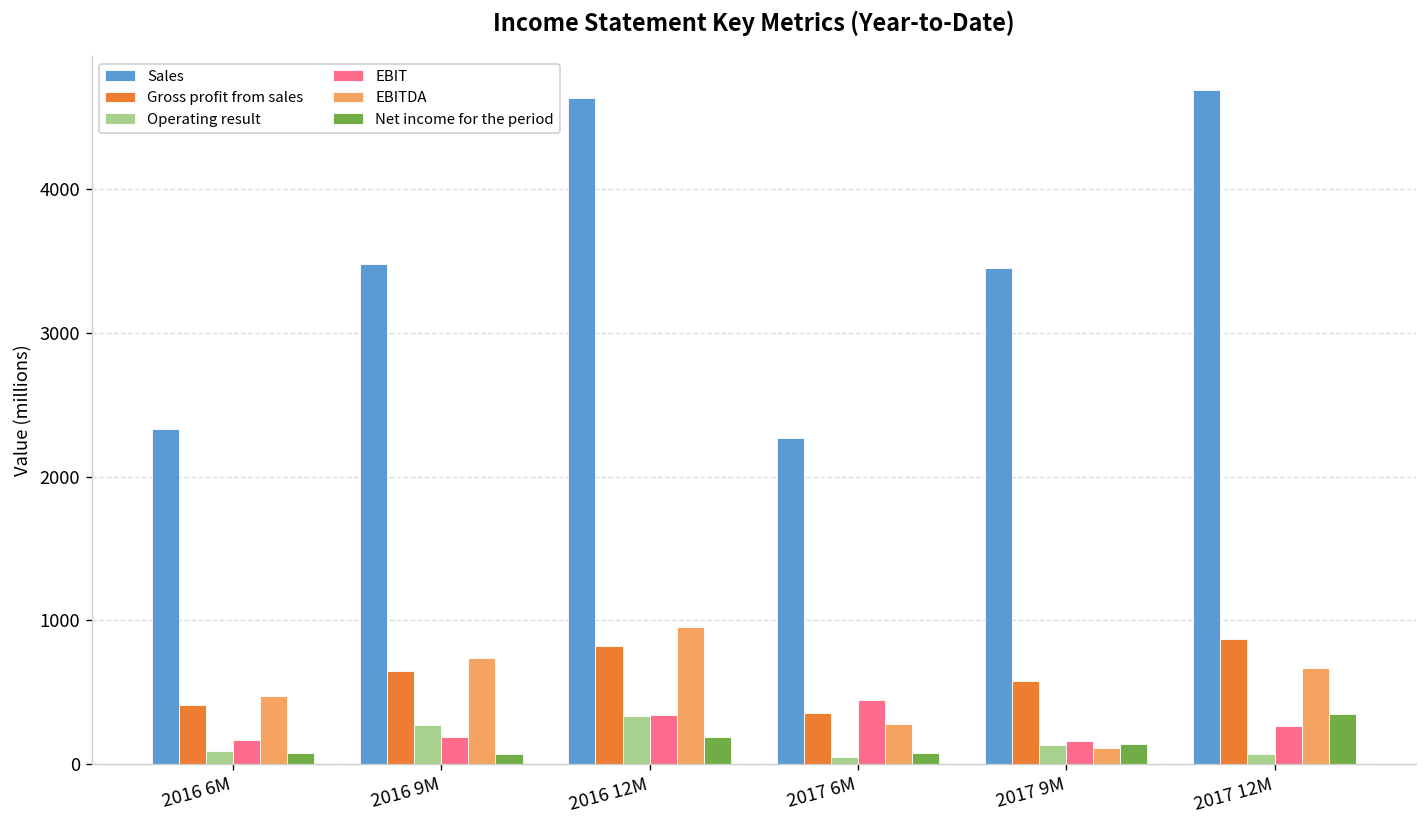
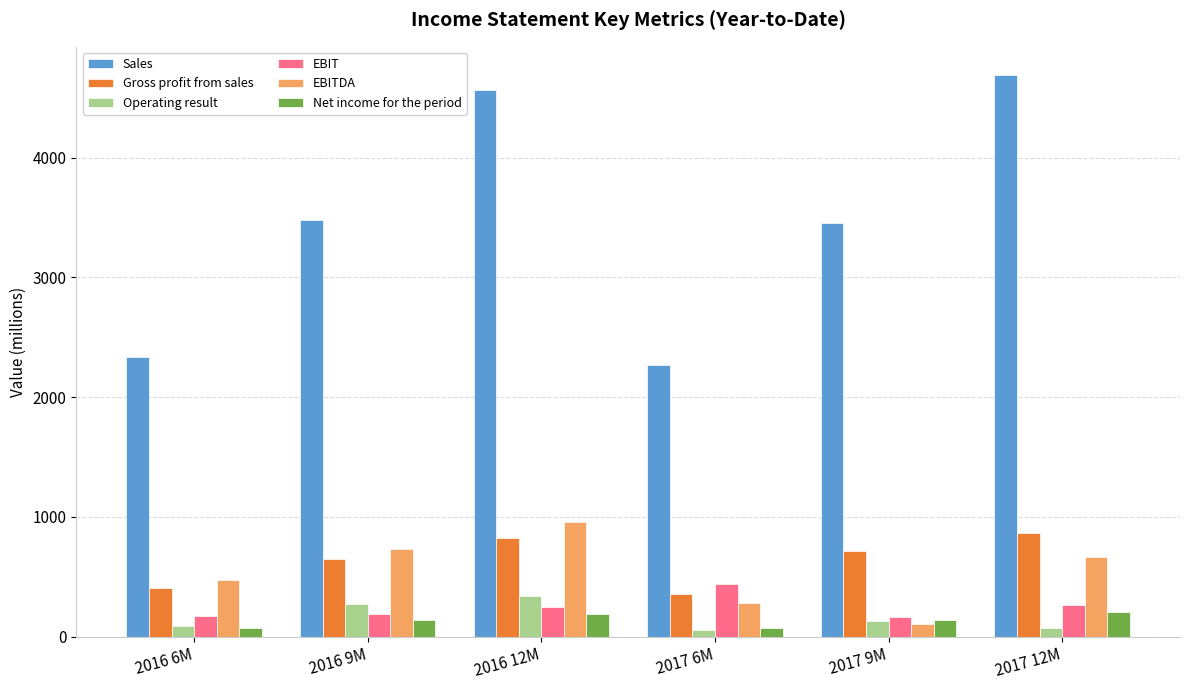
Net income for the period, 2016 9M: 70 -> 140
Sales, 2016 12M: 4630 -> 4570
EBIT, 2016 12M: 340 -> 250
Gross profit from sales, 2017 9M: 580 -> 720
Net income for the period, 2017 12M: 350 -> 200
